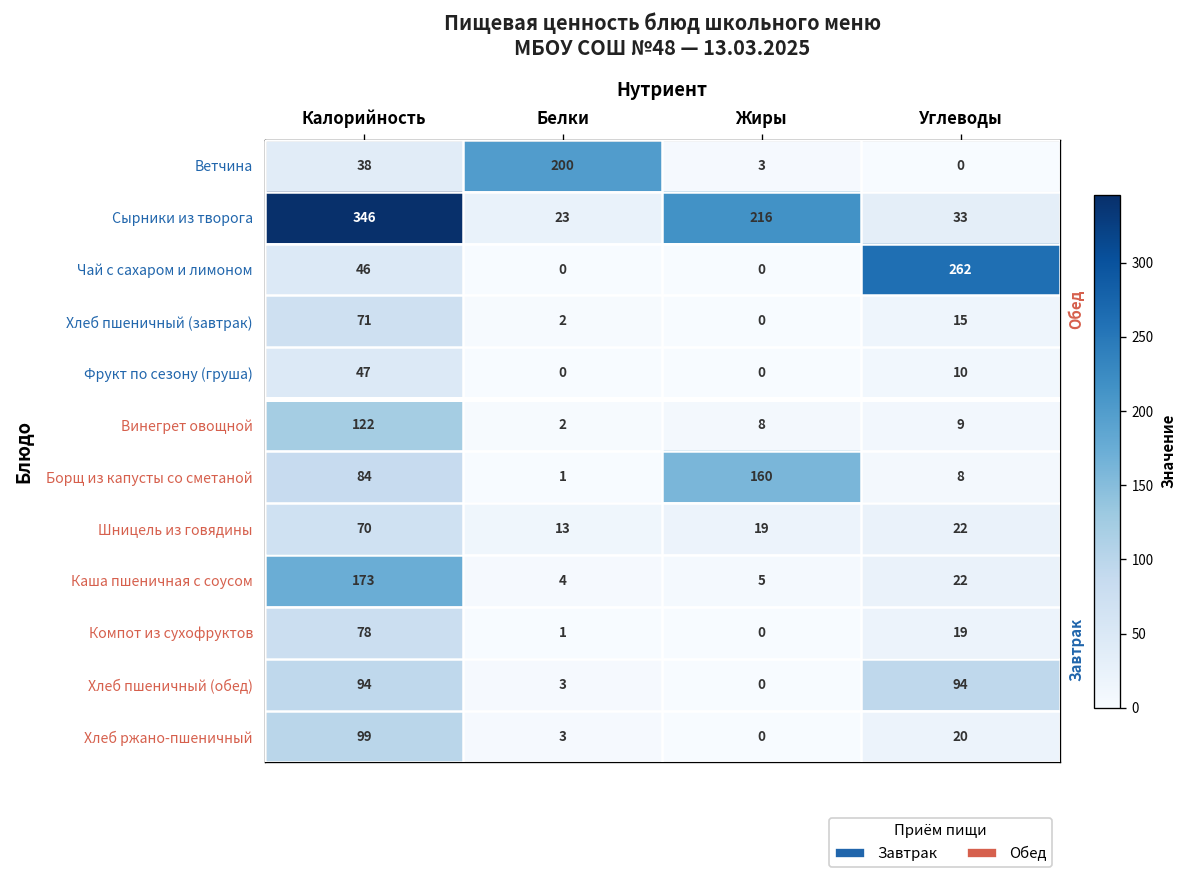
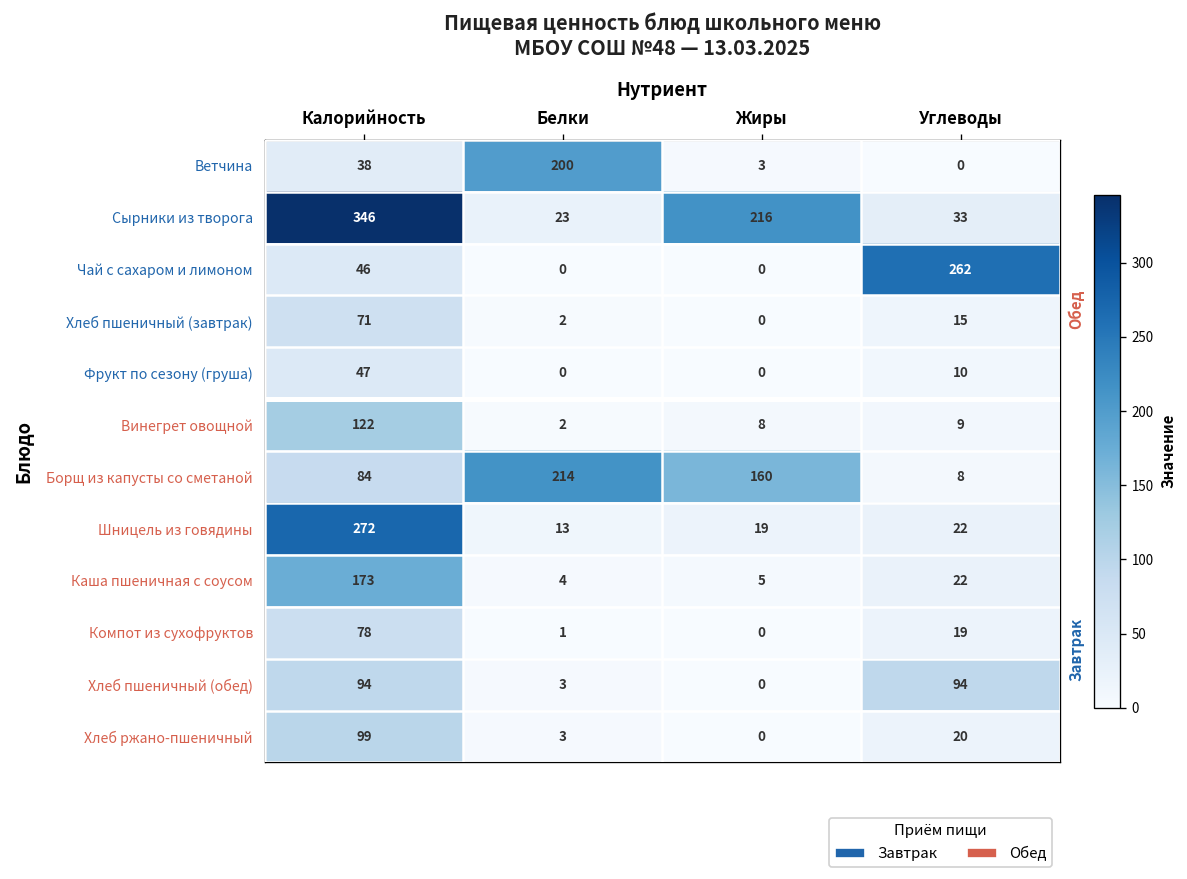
Борщ из капусты со сметаной, Белки: 1 -> 214
Шницель из говядины, Калорийность: 70 -> 272
